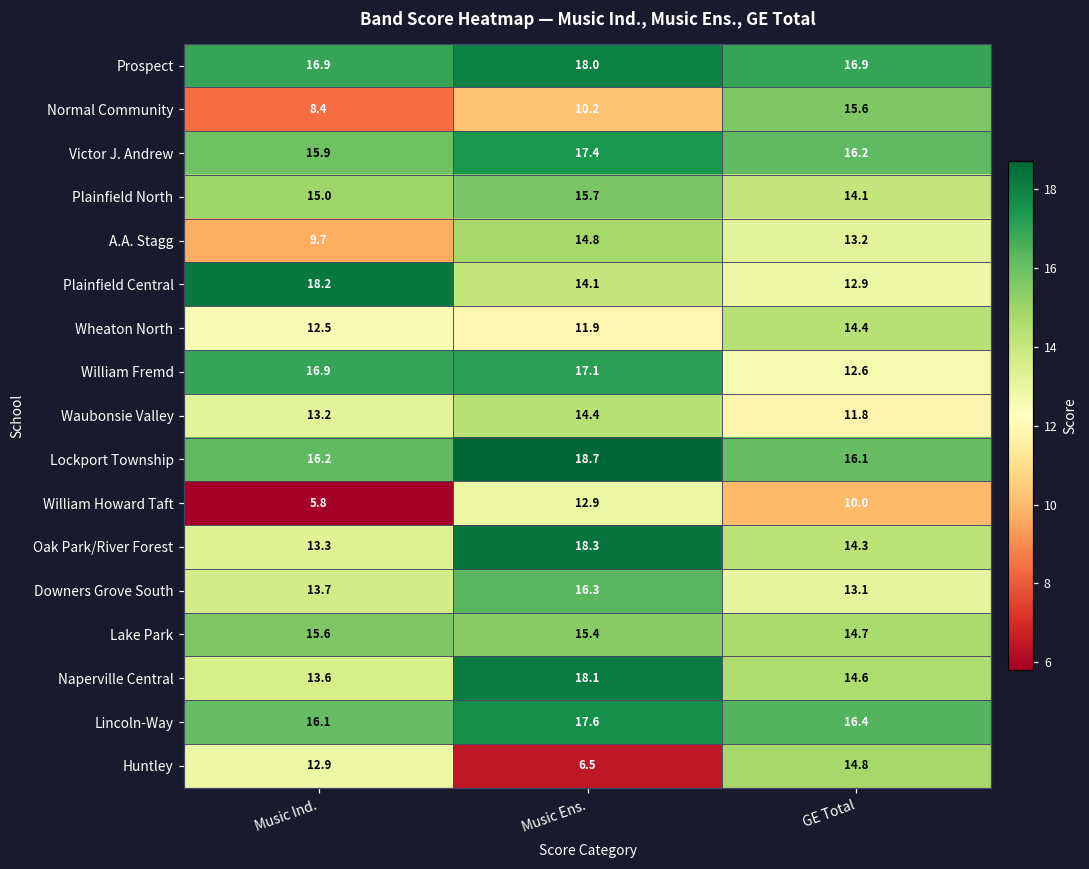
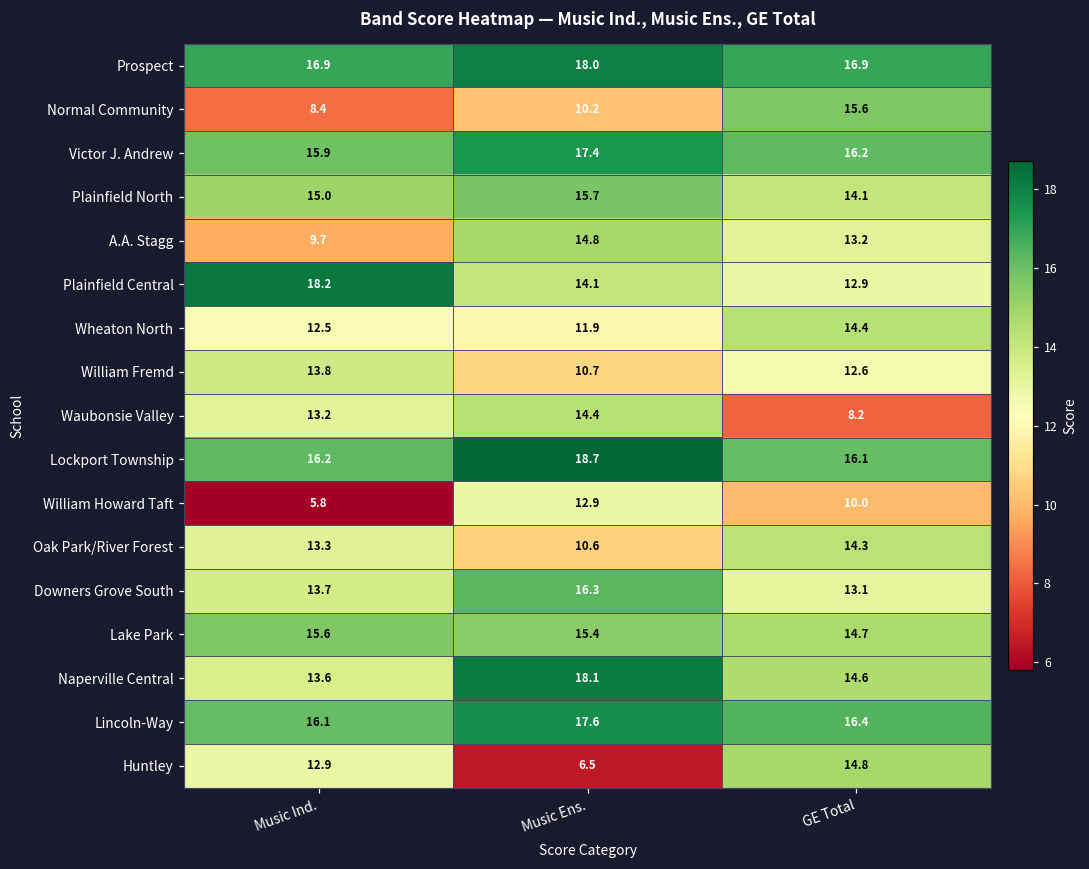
William Fremd, Music Ind.: 16.9 -> 13.8
William Fremd, Music Ens.: 17.1 -> 10.7
Waubonsie Valley, GE Total: 11.8 -> 8.2
Oak Park/River Forest, Music Ens.: 18.3 -> 10.6
